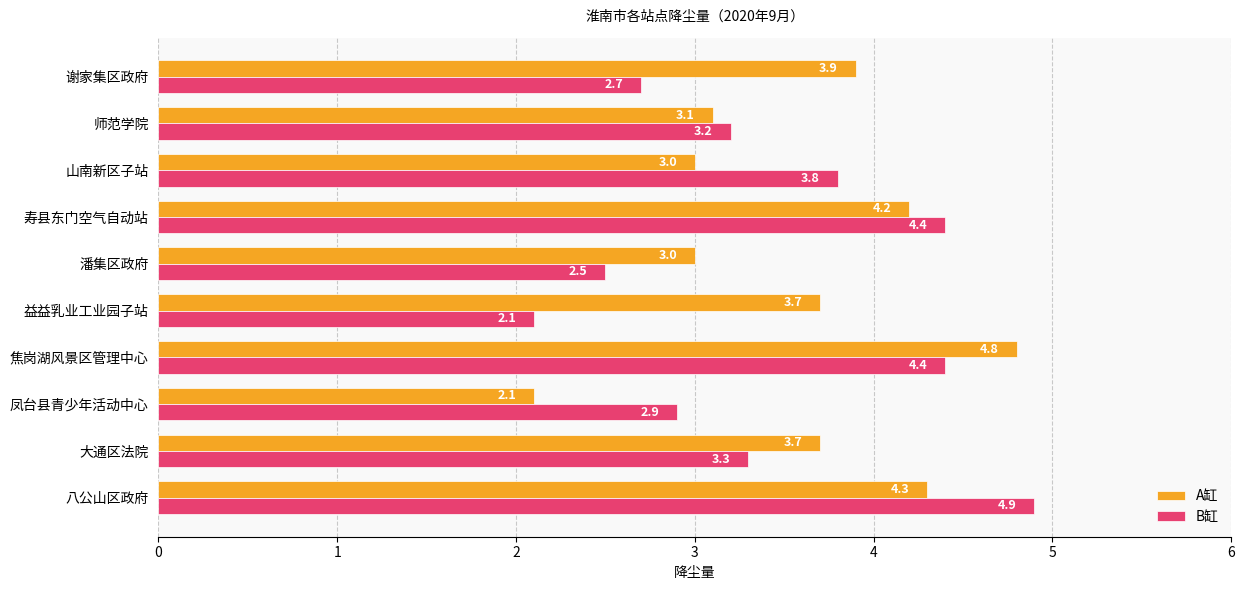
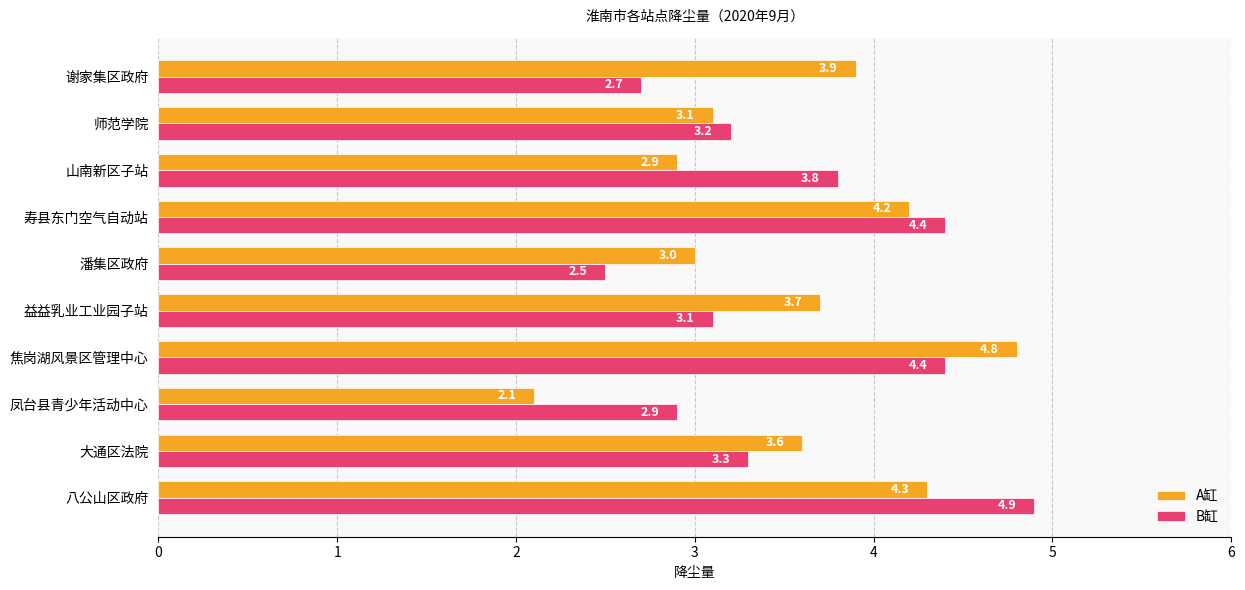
A缸, 山南新区子站: 3.0 -> 2.9
B缸, 益益乳业工业园子站: 2.1 -> 3.1
A缸, 大通区法院: 3.7 -> 3.6
